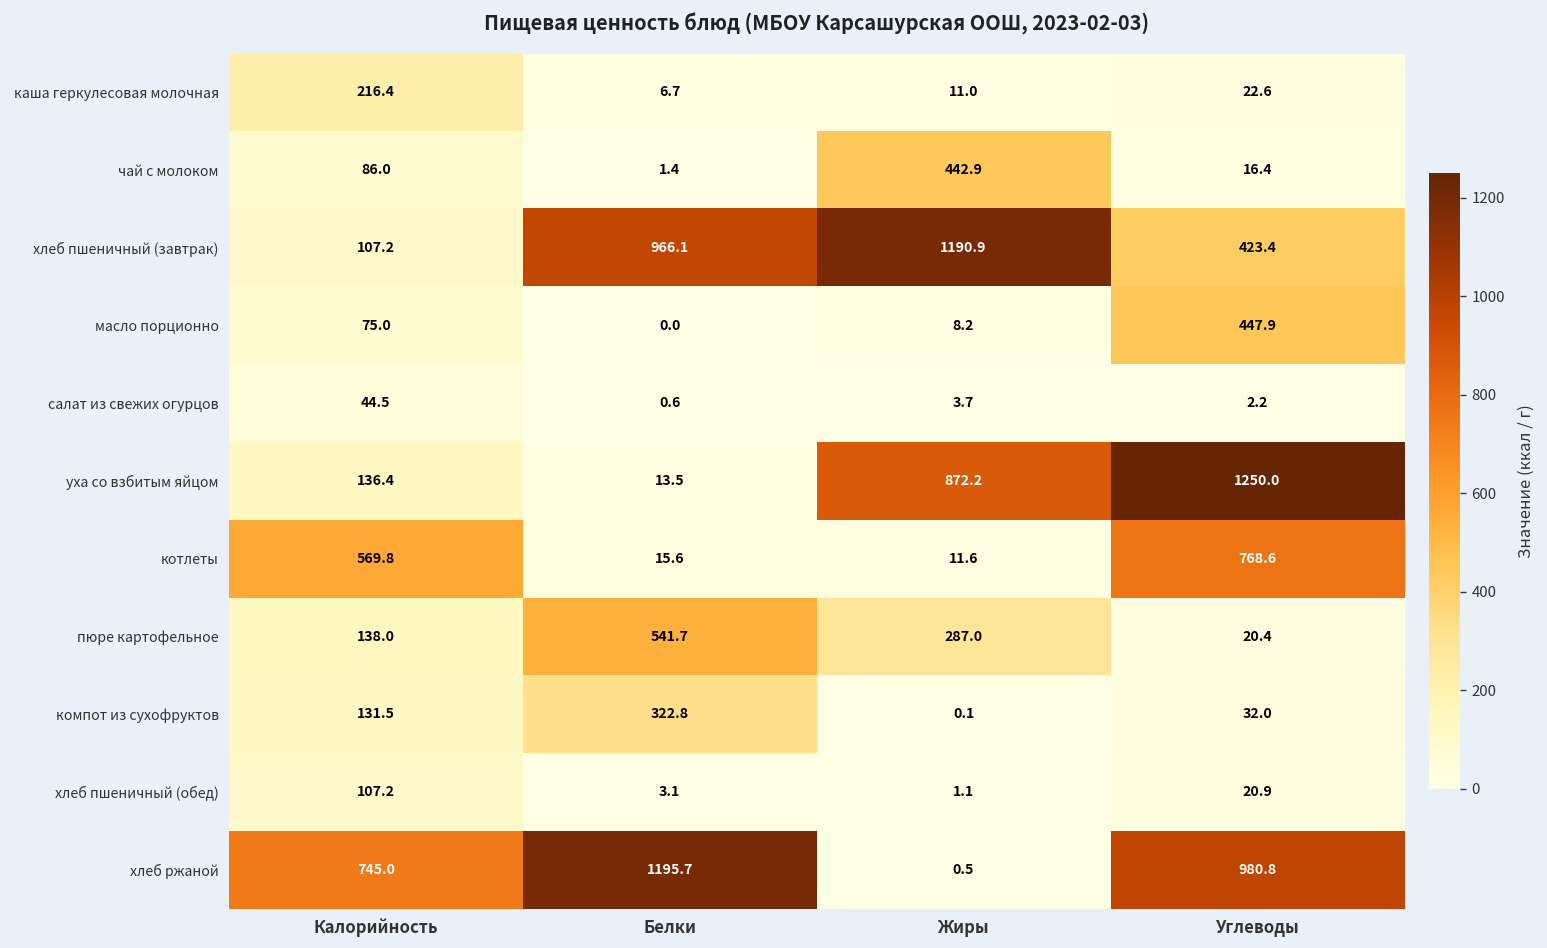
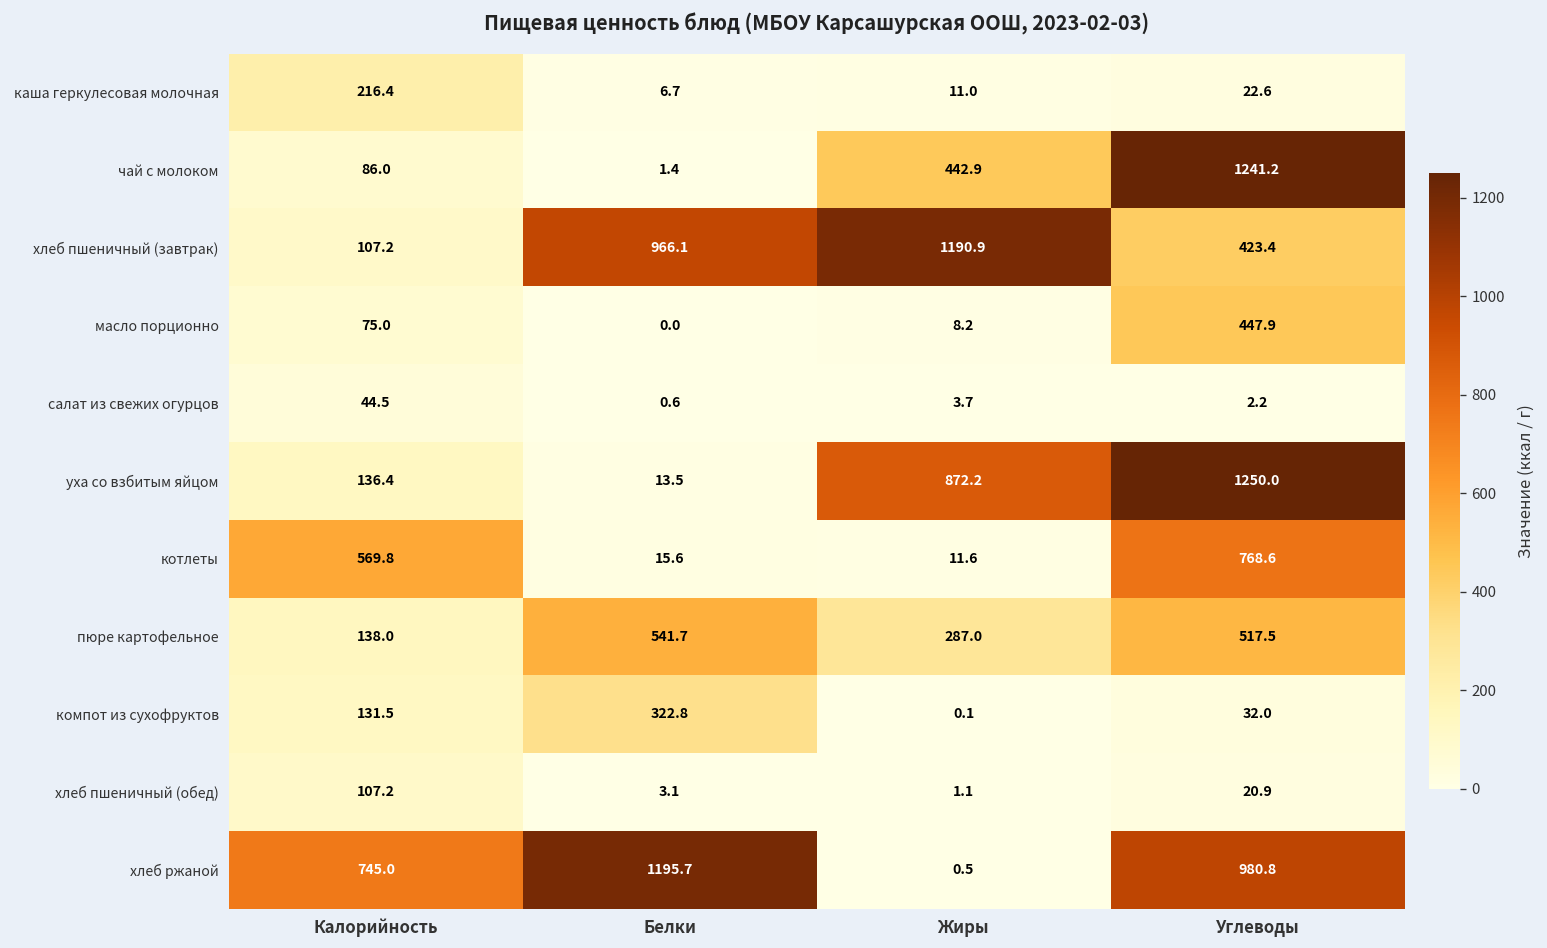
чай с молоком, Углеводы: 16.4 -> 1241.2
пюре картофельное, Углеводы: 20.4 -> 517.5
